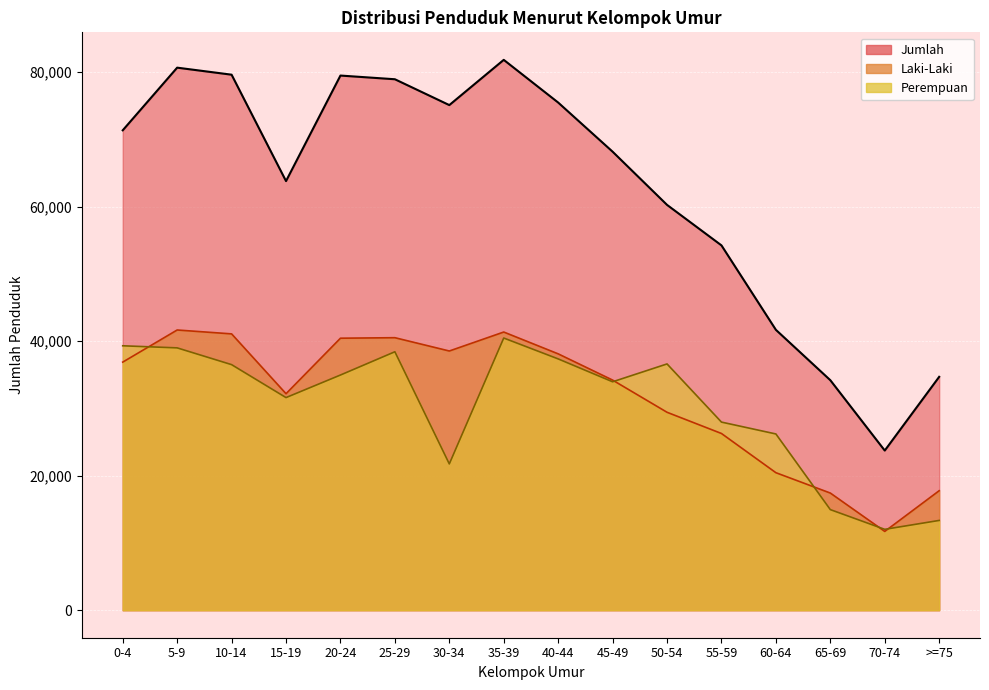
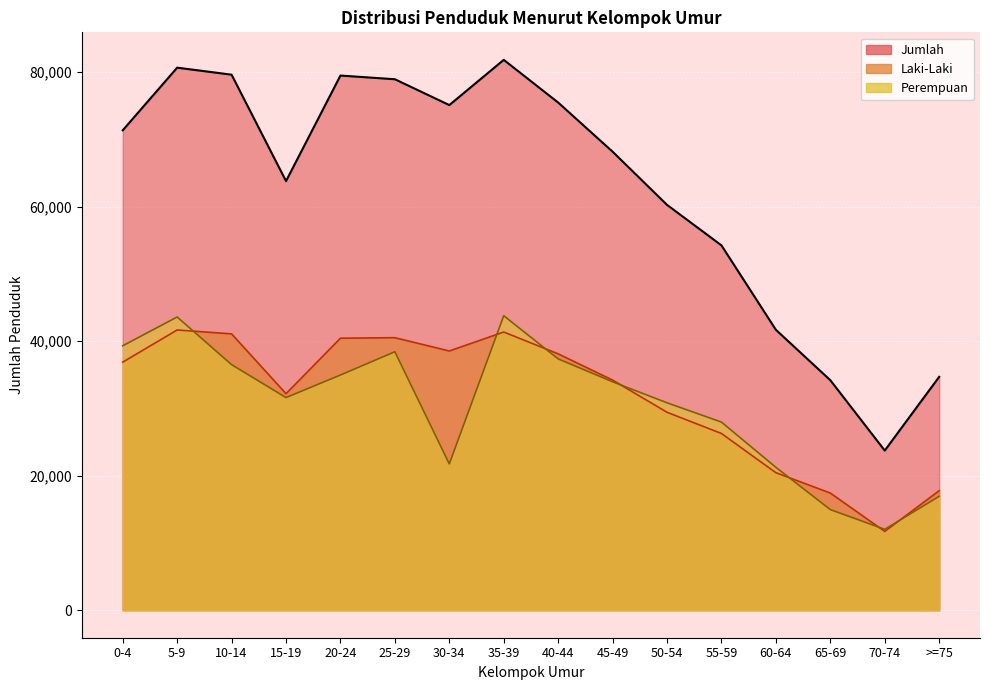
Perempuan, 5-9: 39,000 -> 44,000
Perempuan, 35-39: 40,000 -> 44,000
Perempuan, 50-54: 37,000 -> 31,000
Perempuan, 60-64: 26,000 -> 21,000
Perempuan, >=75: 13,000 -> 17,000
